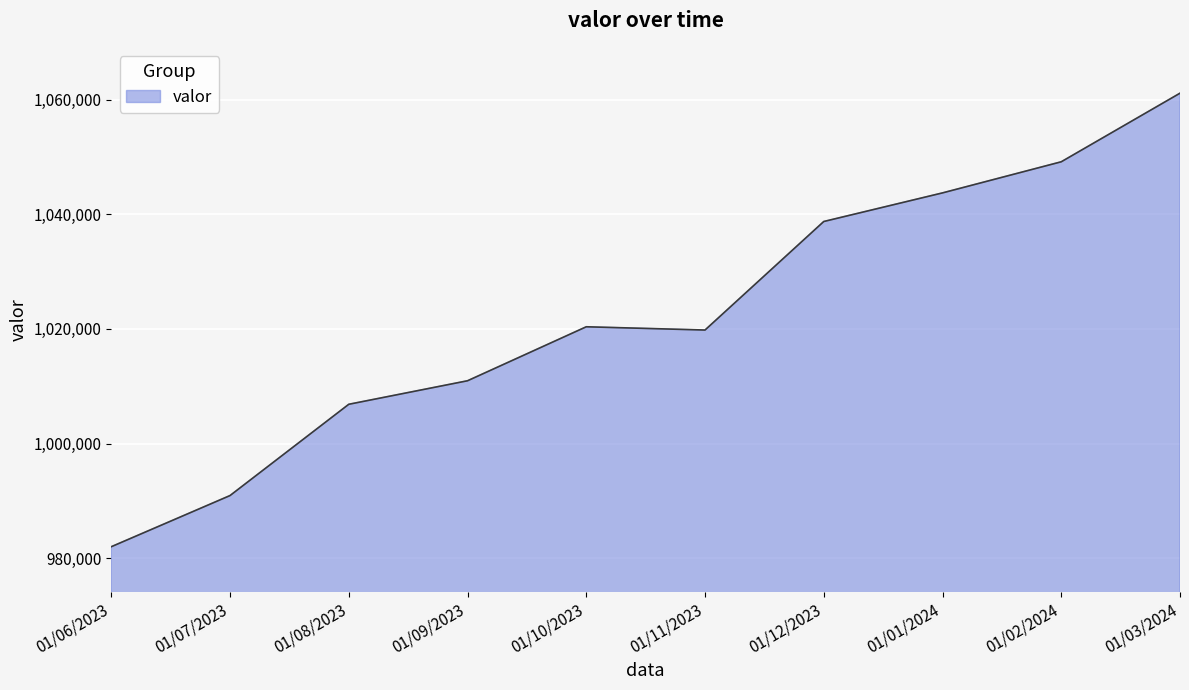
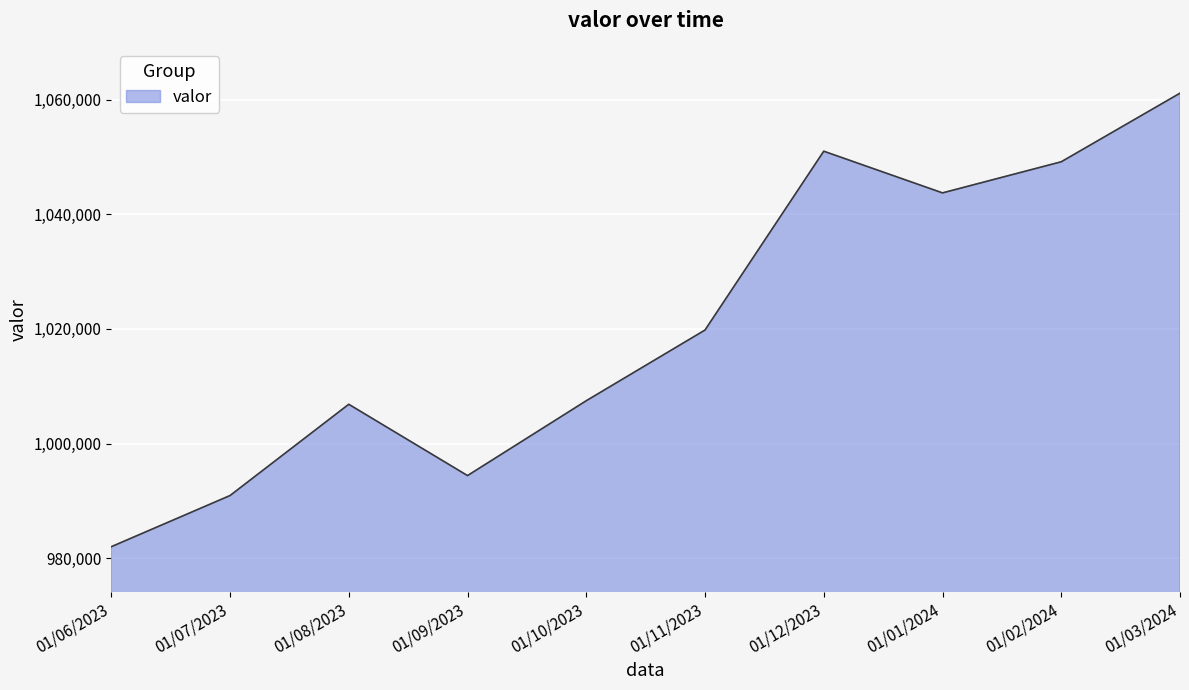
01/09/2023: 1,011,000 -> 994,000
01/10/2023: 1,020,000 -> 1,007,000
01/12/2023: 1,039,000 -> 1,051,000
